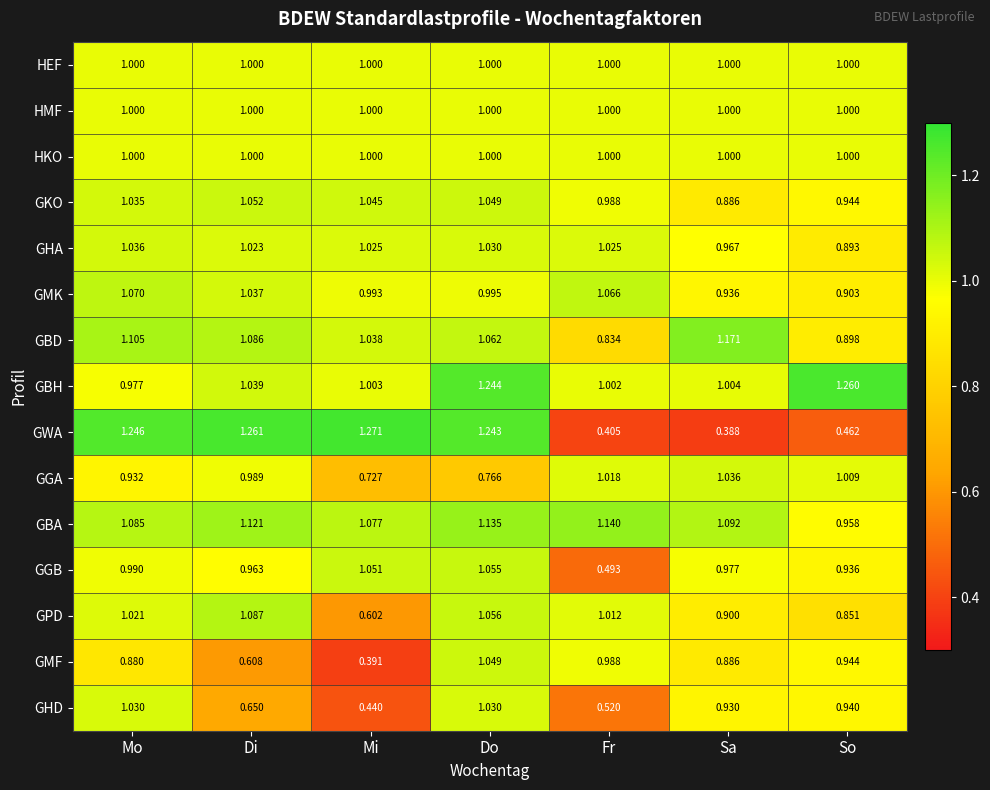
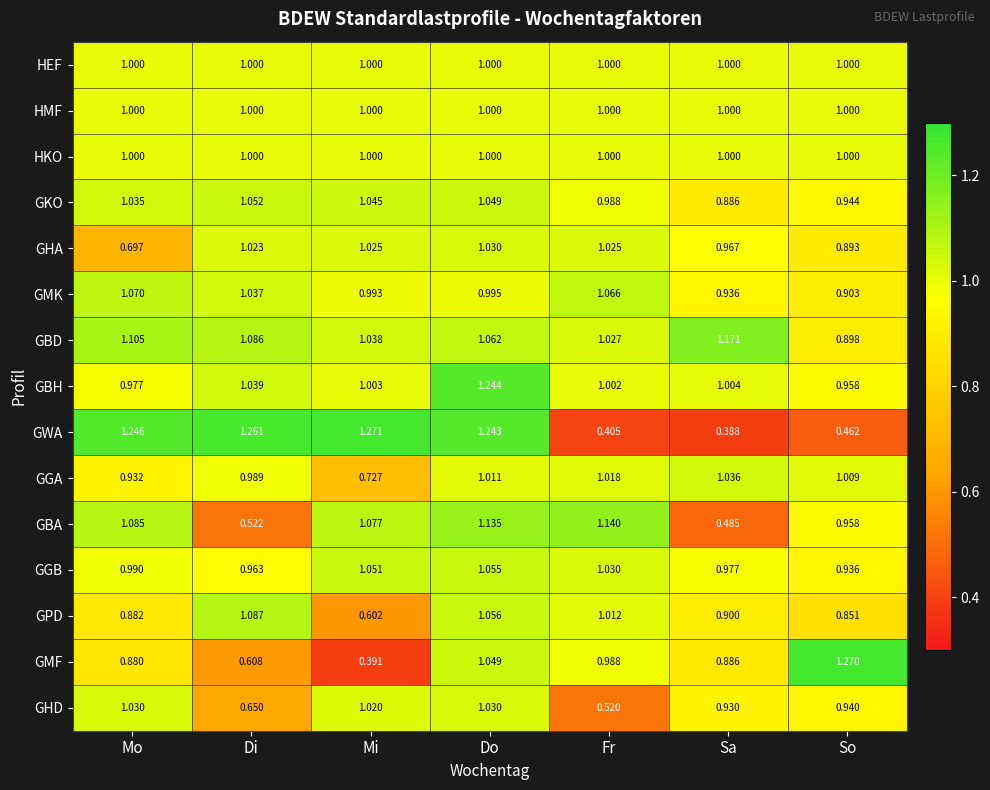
GHA, Mo: 1.036 -> 0.697
GBD, Fr: 0.834 -> 1.027
GBH, So: 1.260 -> 0.958
GGA, Do: 0.766 -> 1.011
GBA, Di: 1.121 -> 0.522
GBA, Sa: 1.092 -> 0.485
GGB, Fr: 0.493 -> 1.030
GPD, Mo: 1.021 -> 0.882
GMF, So: 0.944 -> 1.270
GHD, Mi: 0.440 -> 1.020
